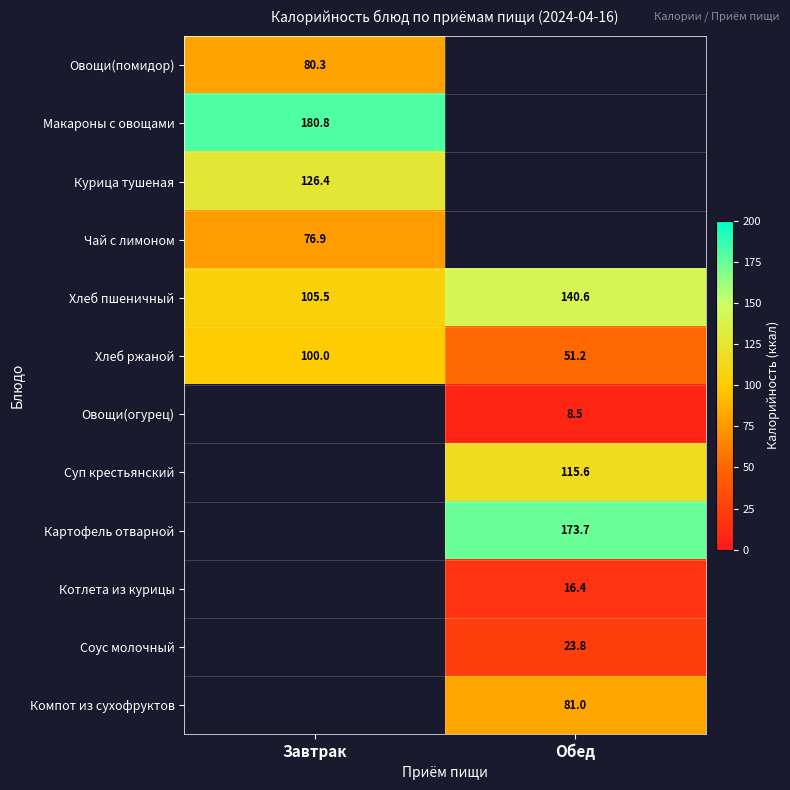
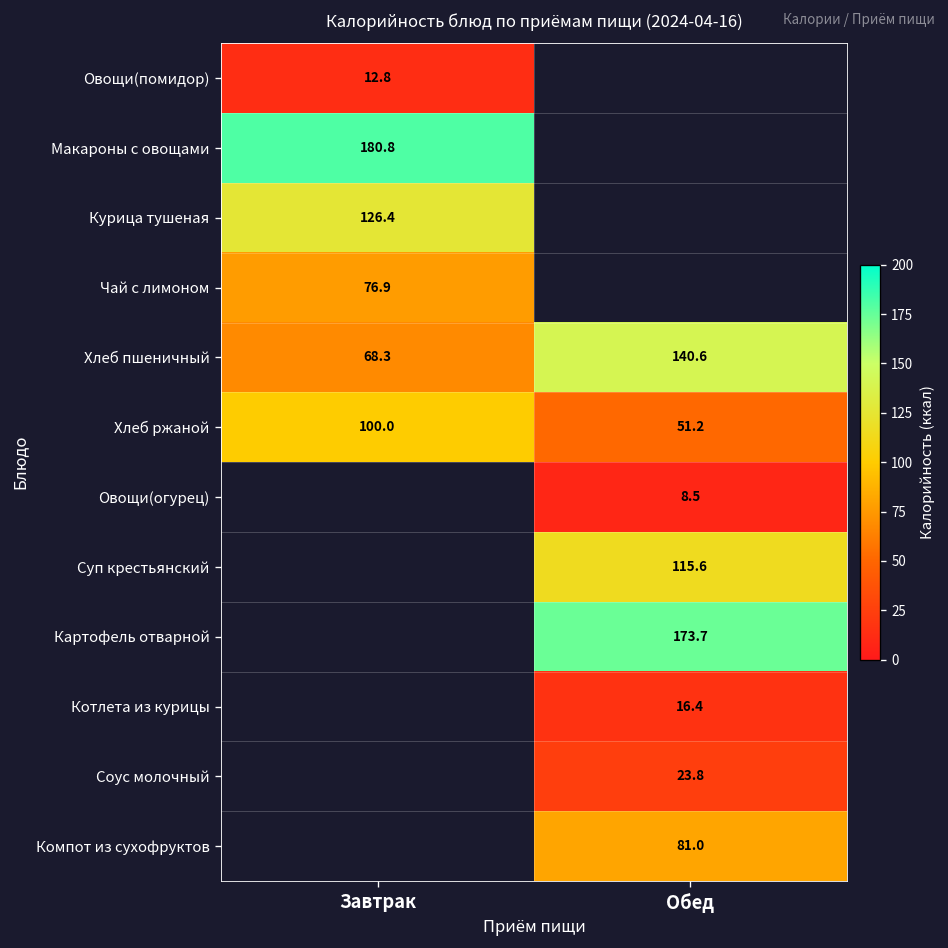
Овощи(помидор), Завтрак: 80.3 -> 12.8
Хлеб пшеничный, Завтрак: 105.5 -> 68.3
